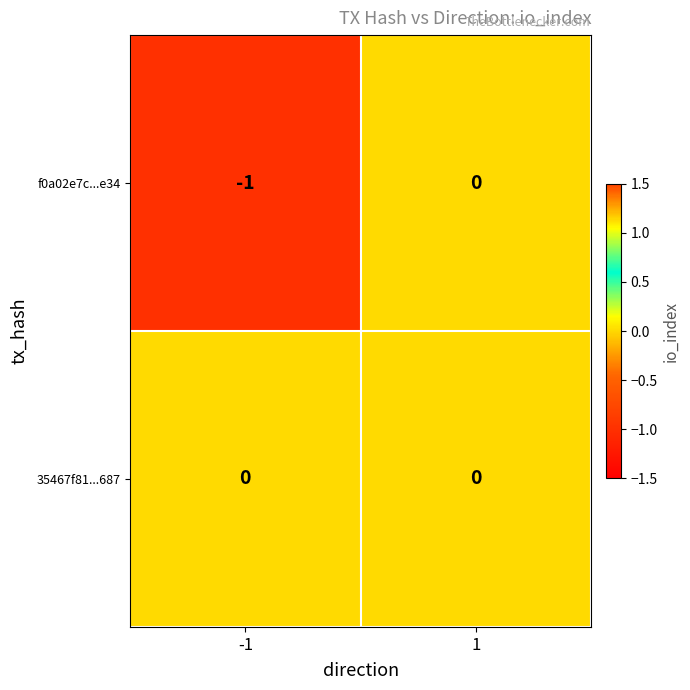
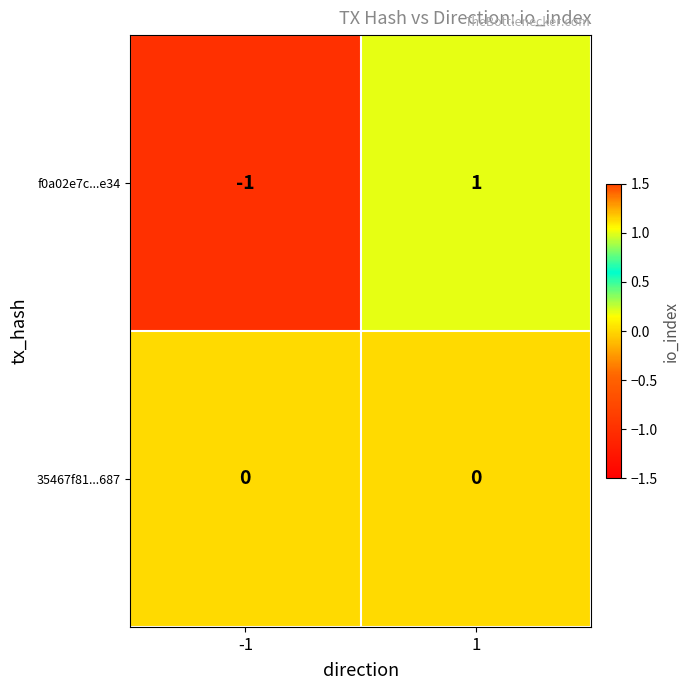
f0a02e7c...e34, 1: 0 -> 1
